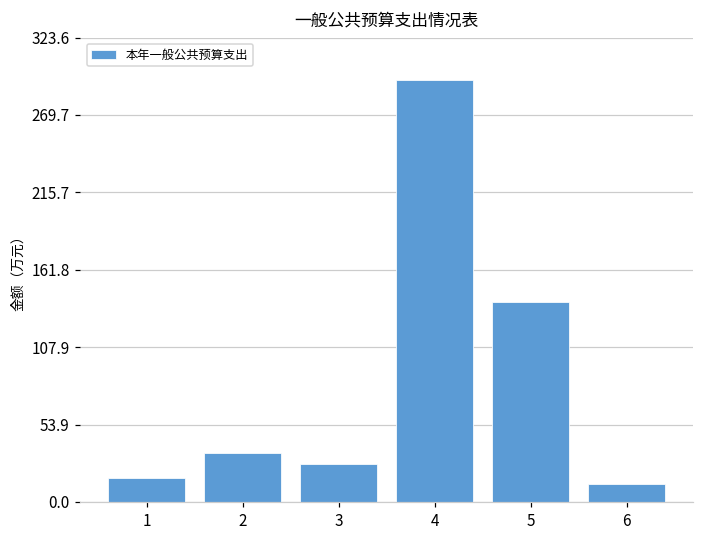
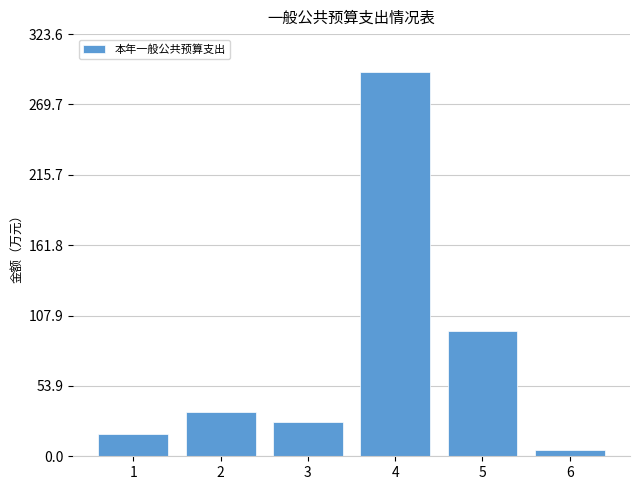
5: 139 -> 96
6: 13 -> 5
